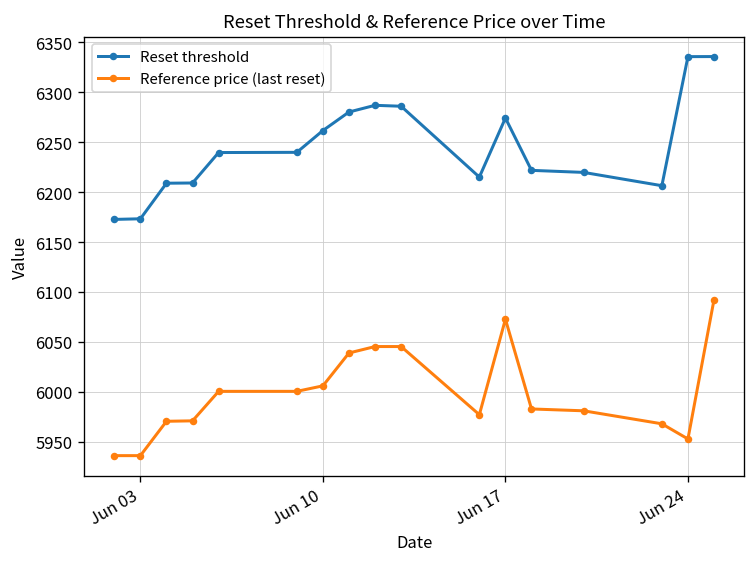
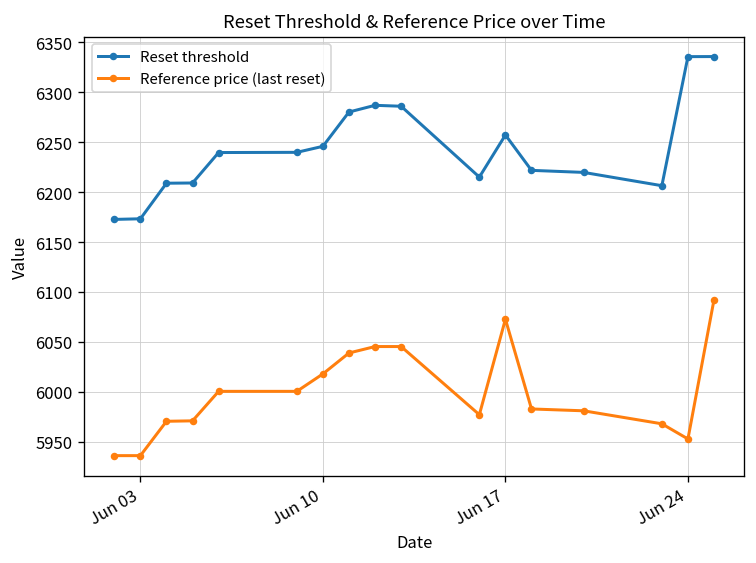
Reset threshold, Jun 10: 6260 -> 6250
Reference price (last reset), Jun 10: 6010 -> 6020
Reset threshold, Jun 17: 6270 -> 6260
